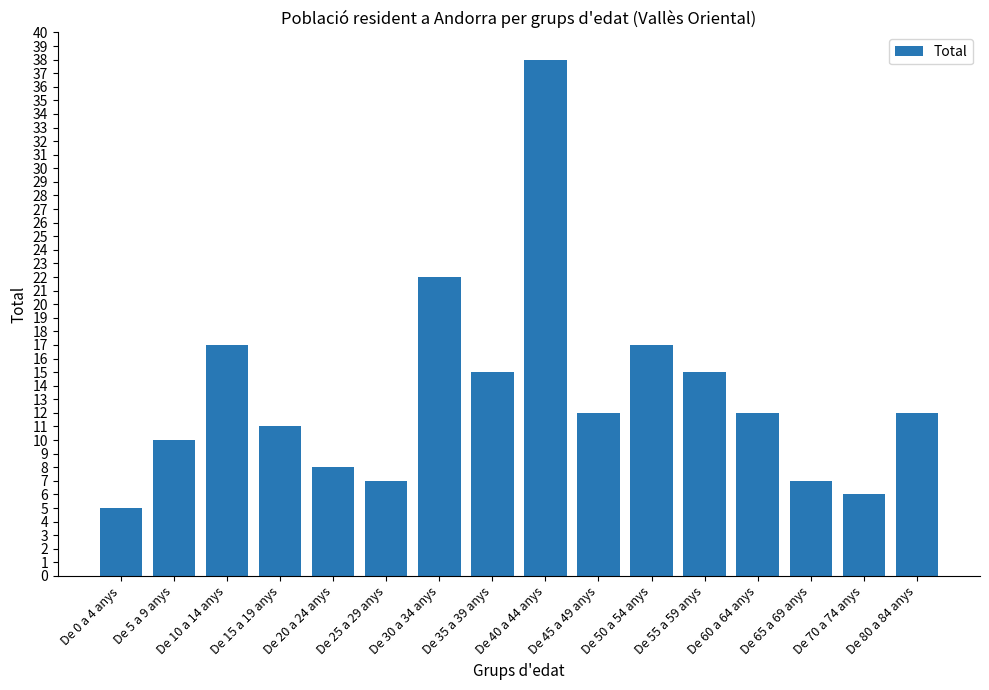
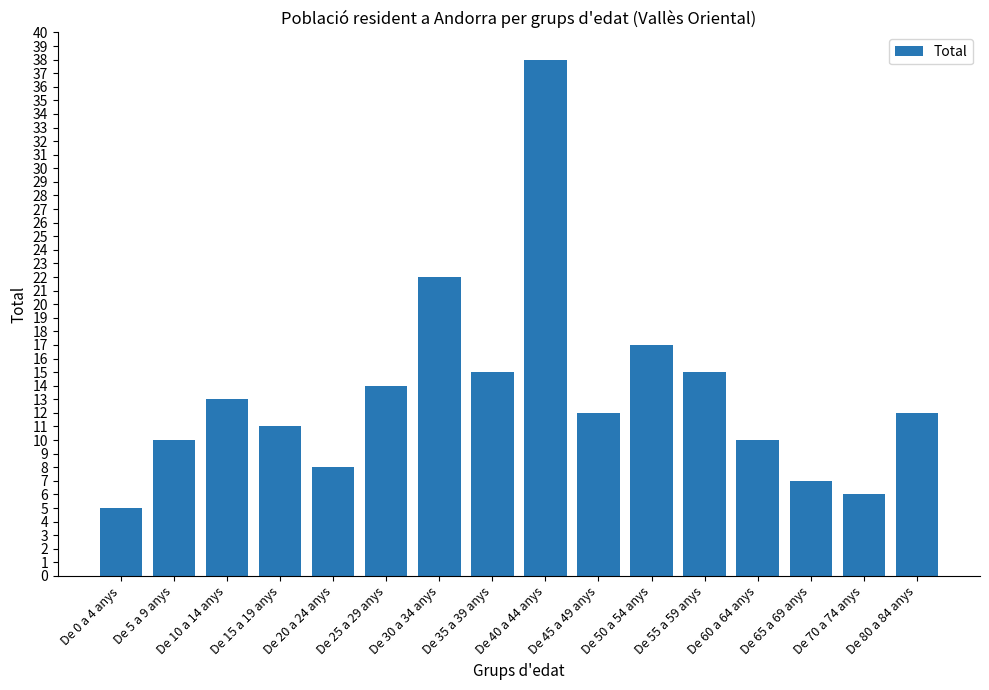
De 10 a 14 anys: 17 -> 13
De 25 a 29 anys: 7 -> 14
De 60 a 64 anys: 12 -> 10
